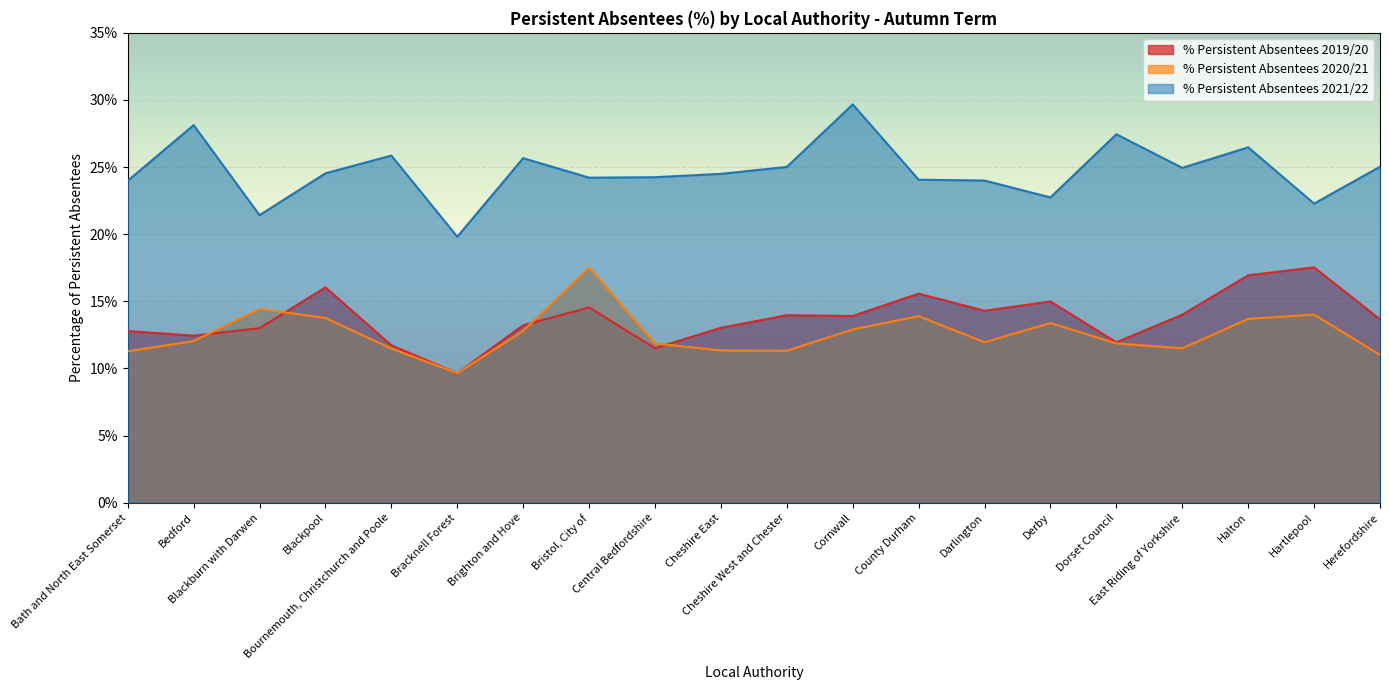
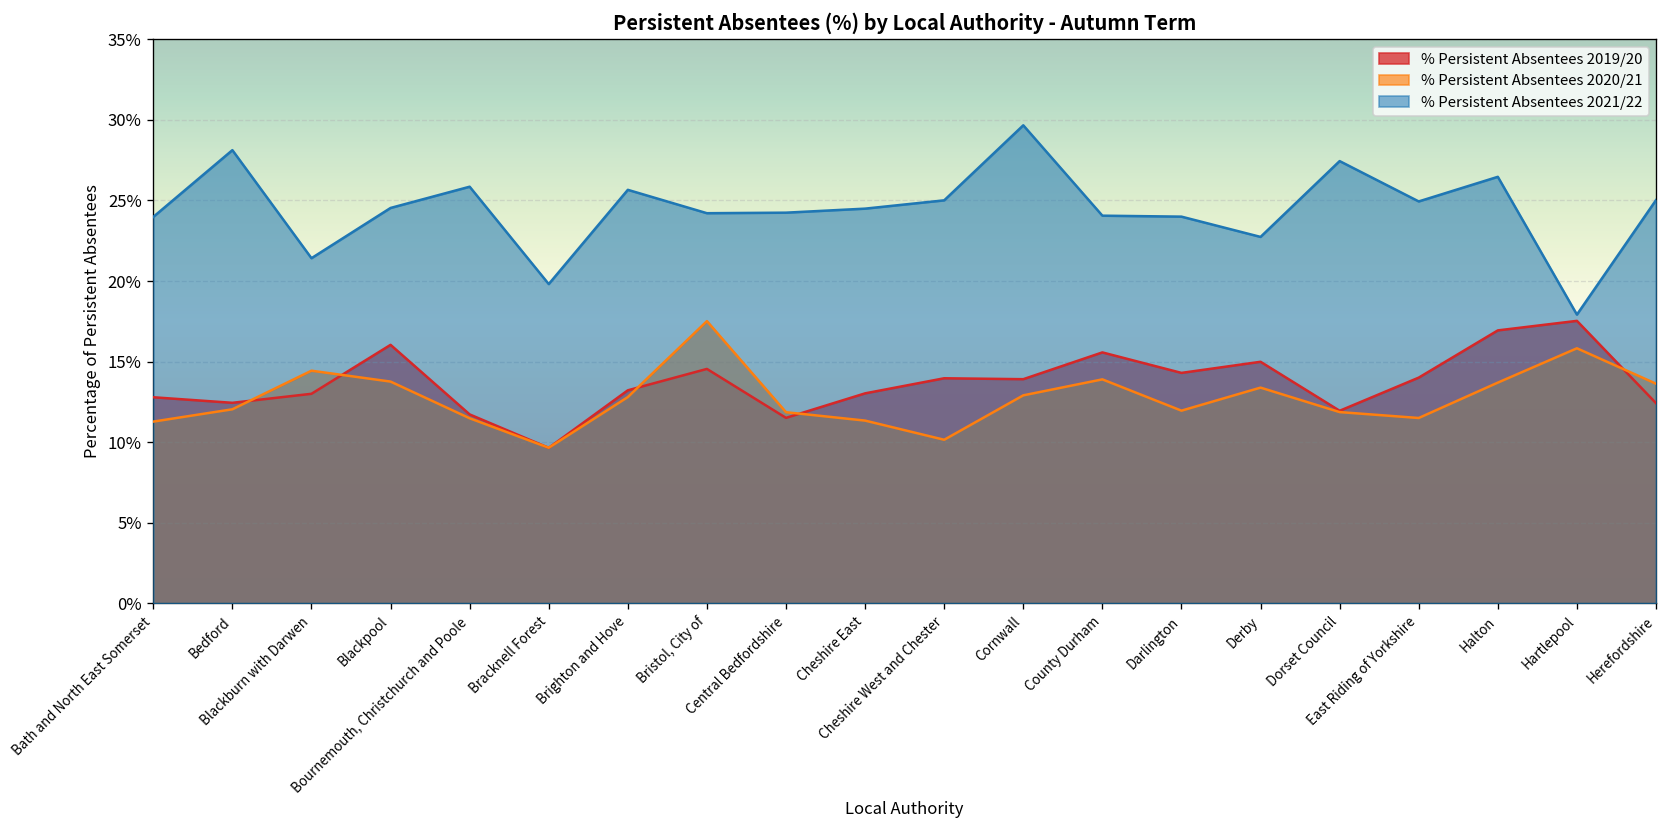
% Persistent Absentees 2020/21, Cheshire West and Chester: 11.3% -> 10.1%
% Persistent Absentees 2020/21, Hartlepool: 14.0% -> 15.8%
% Persistent Absentees 2021/22, Hartlepool: 22.3% -> 17.9%
% Persistent Absentees 2019/20, Herefordshire: 13.7% -> 12.4%
% Persistent Absentees 2020/21, Herefordshire: 11.0% -> 13.6%
